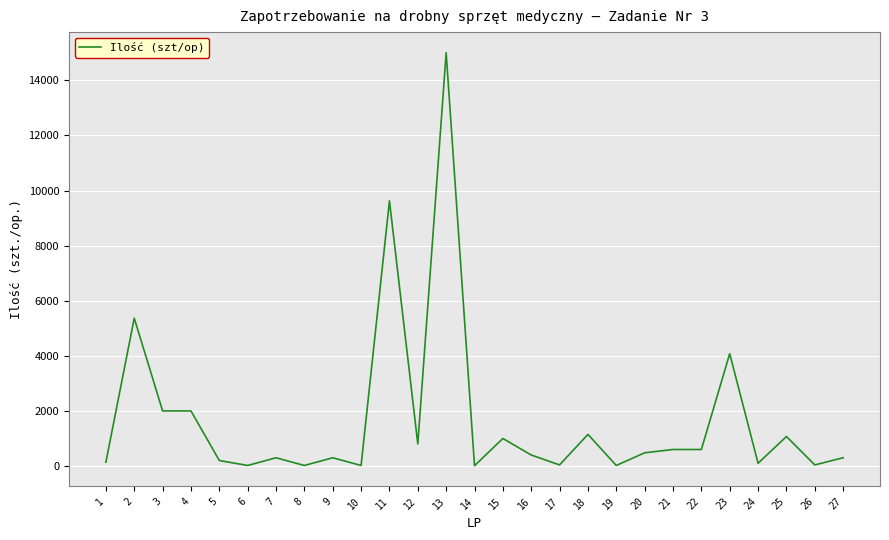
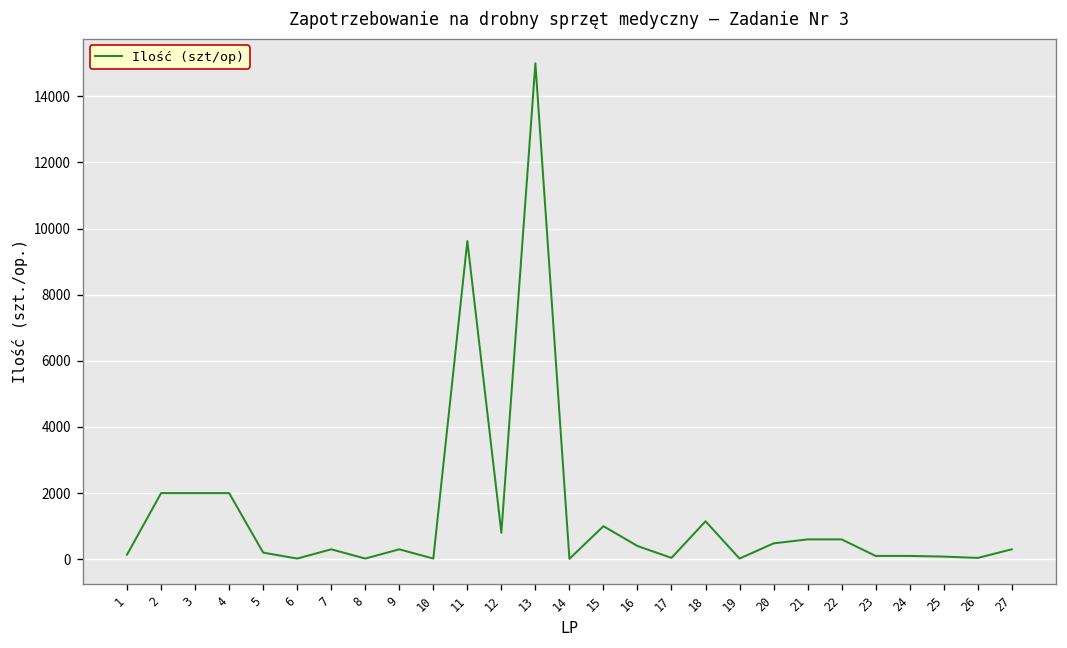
2: 5400 -> 2000
23: 4100 -> 100
25: 1100 -> 100
